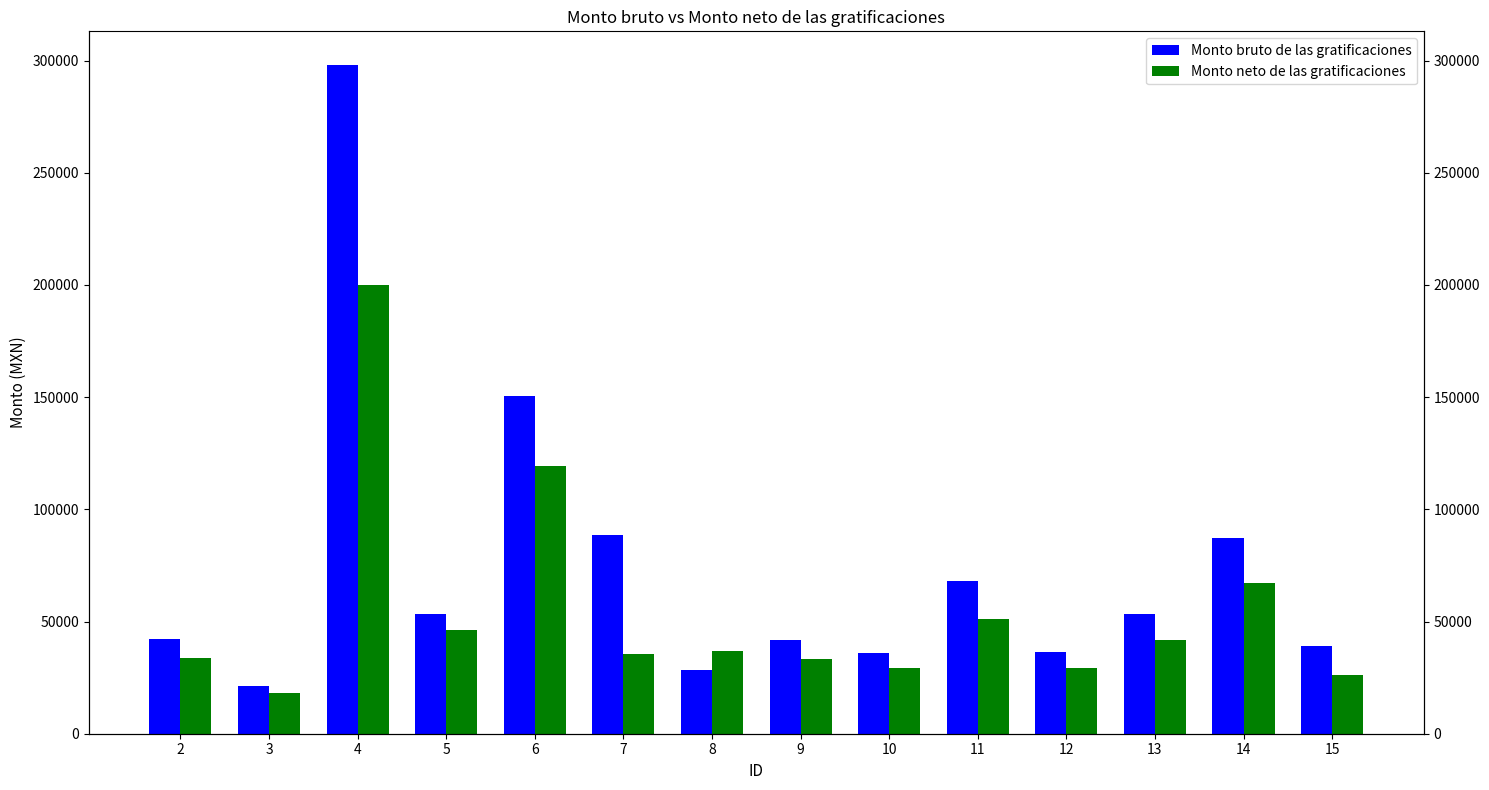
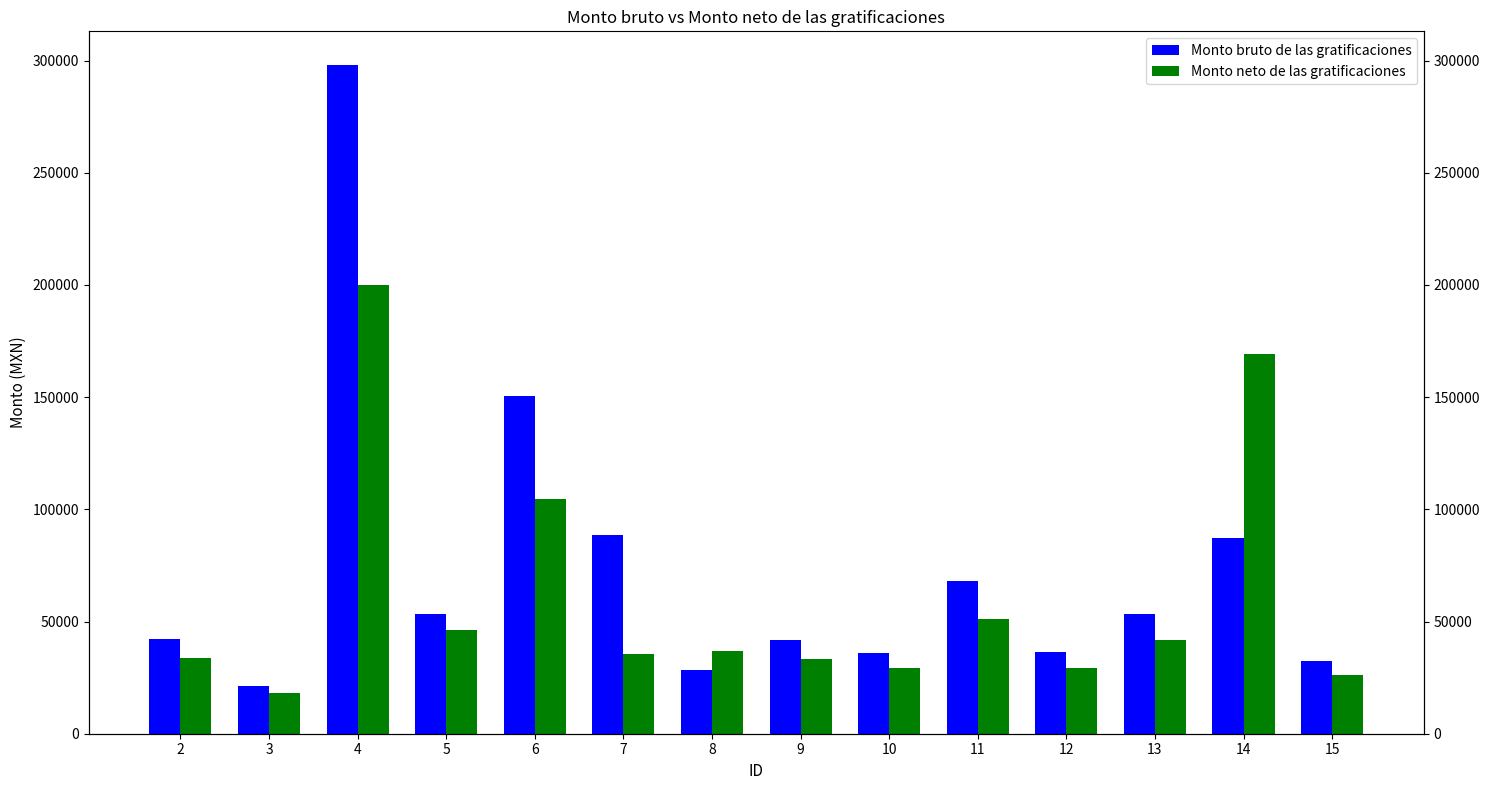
Monto neto de las gratificaciones, 6: 119000 -> 104000
Monto neto de las gratificaciones, 14: 67000 -> 169000
Monto bruto de las gratificaciones, 15: 39000 -> 32000
